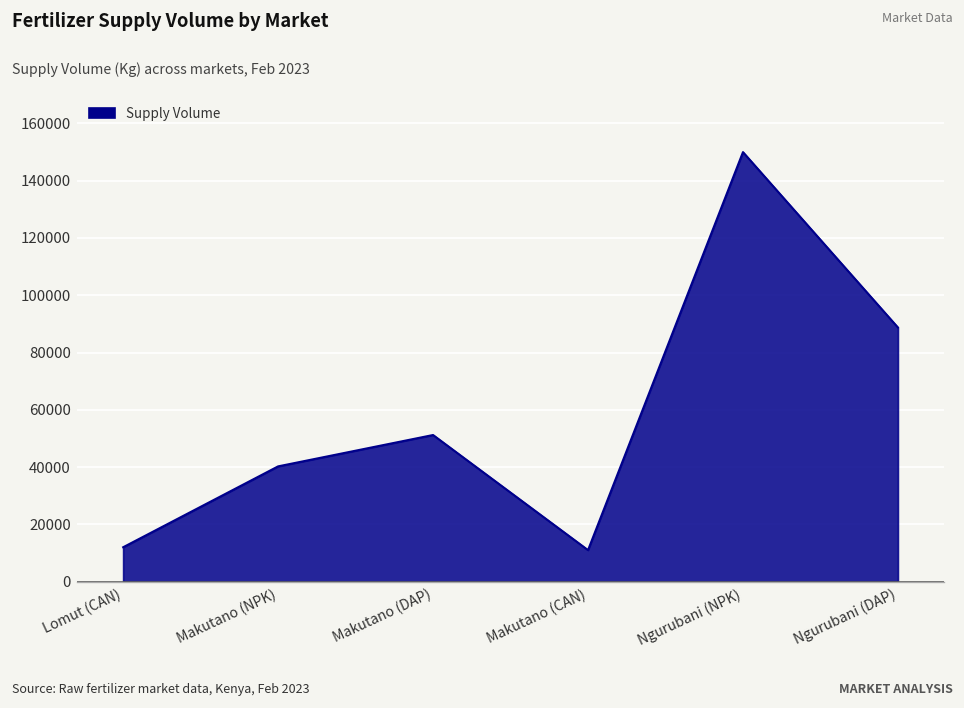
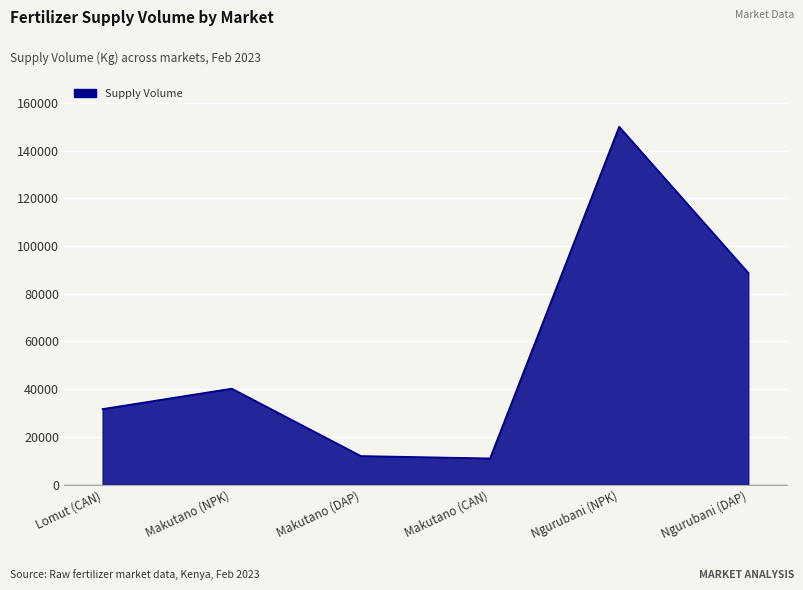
Lomut (CAN): 12000 -> 32000
Makutano (DAP): 51000 -> 12000
